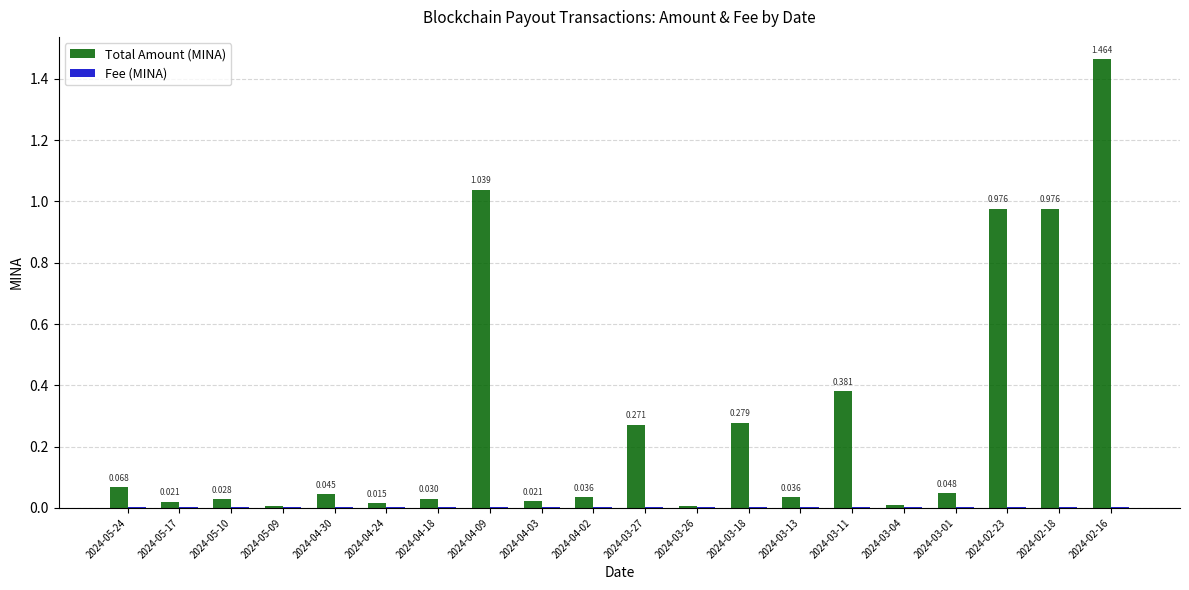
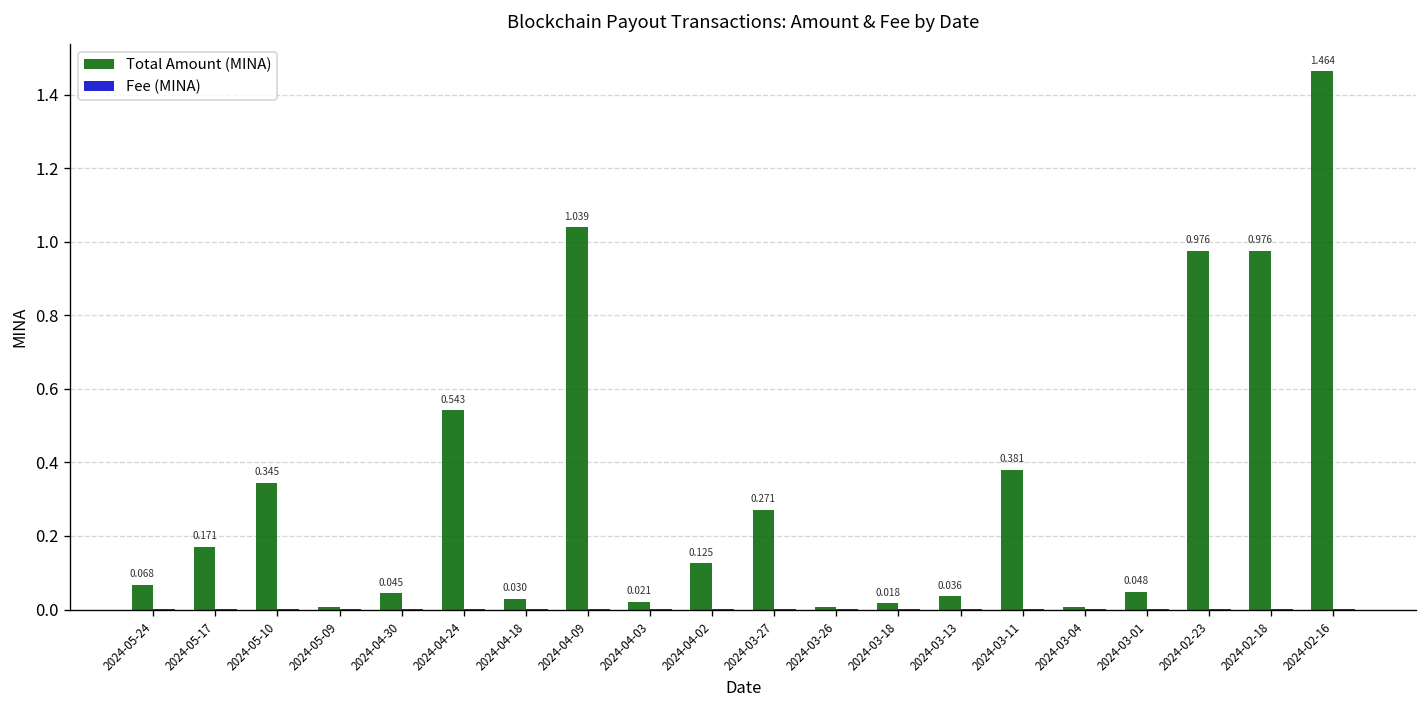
Total Amount (MINA), 2024-05-17: 0.021 -> 0.171
Total Amount (MINA), 2024-05-10: 0.028 -> 0.345
Total Amount (MINA), 2024-04-24: 0.015 -> 0.543
Total Amount (MINA), 2024-04-02: 0.036 -> 0.125
Total Amount (MINA), 2024-03-18: 0.279 -> 0.018
